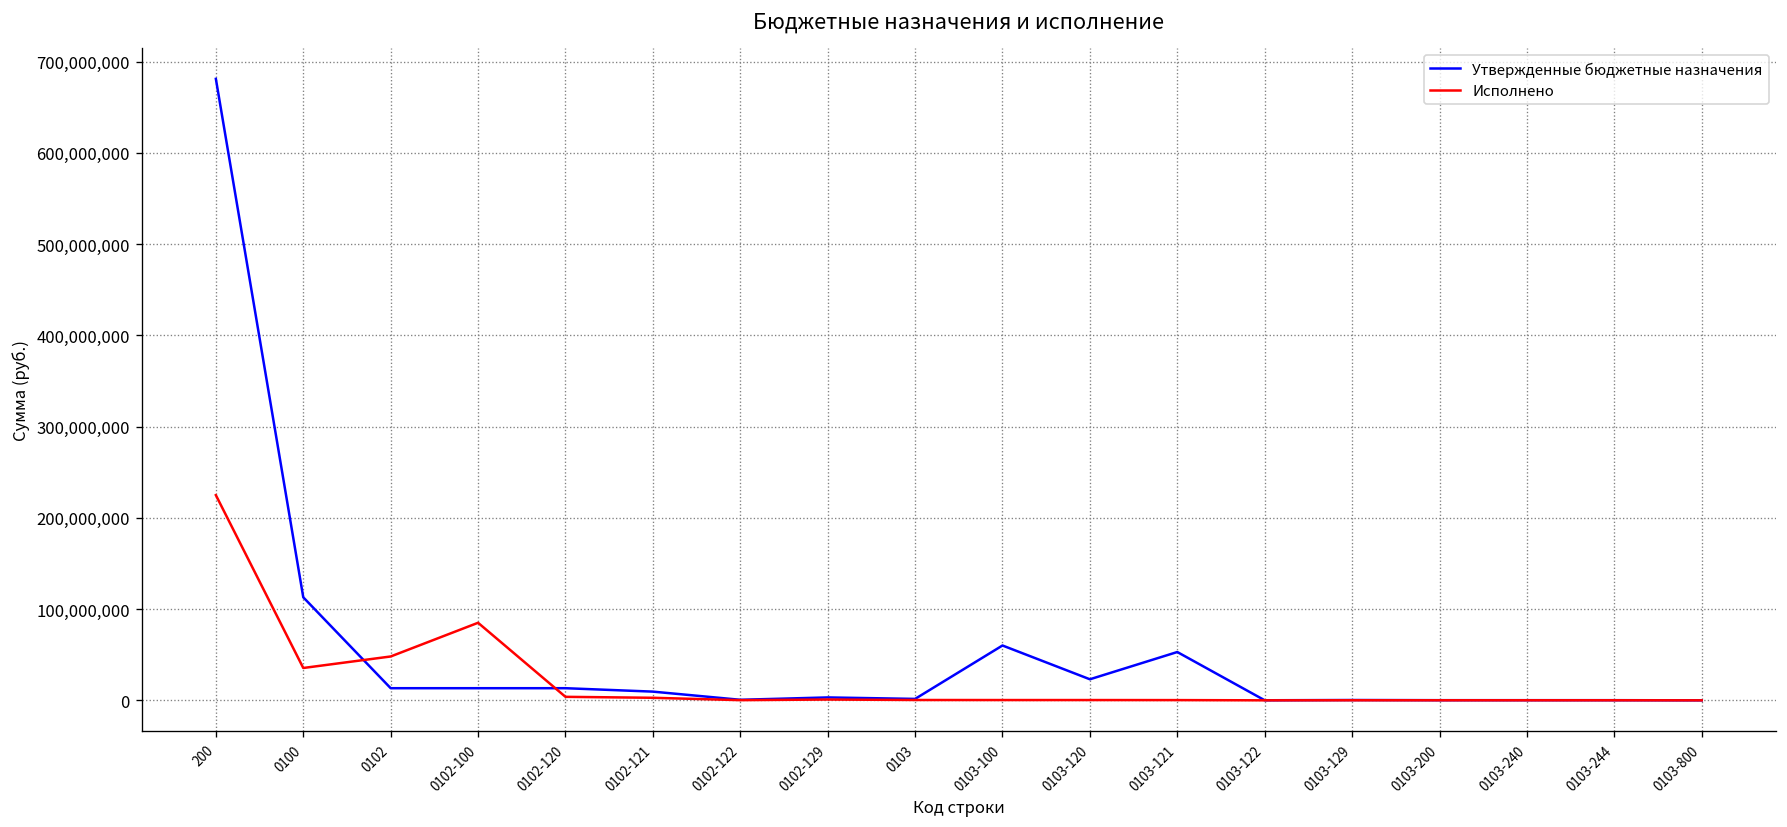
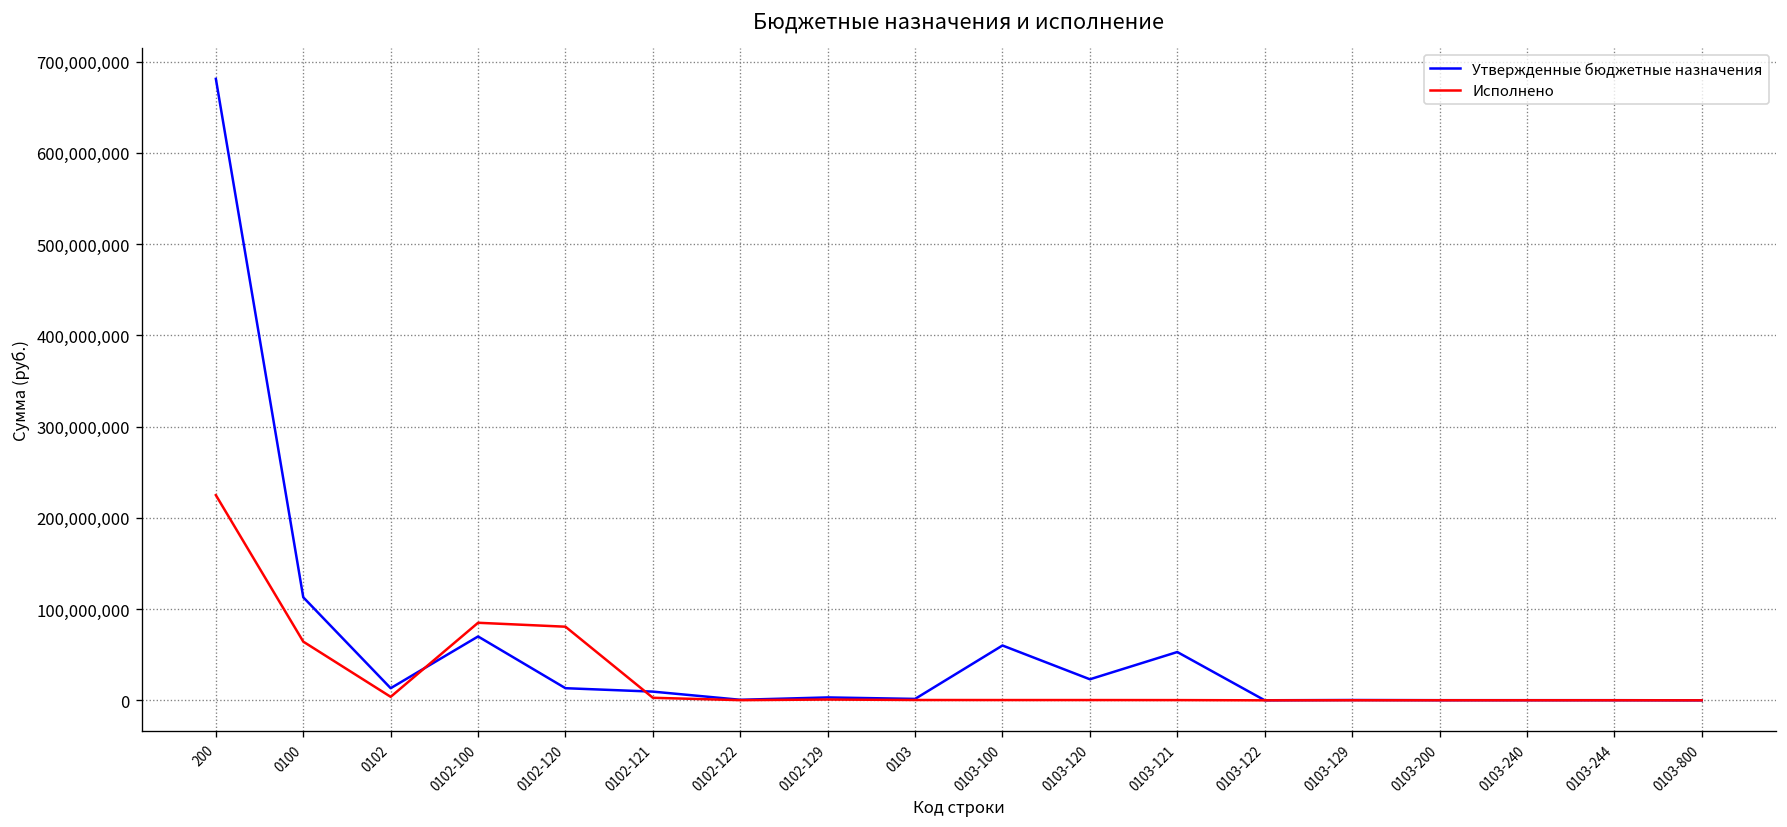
Исполнено, 0100: 40,000,000 -> 60,000,000
Исполнено, 0102: 50,000,000 -> 0
Утвержденные бюджетные назначения, 0102-100: 10,000,000 -> 70,000,000
Исполнено, 0102-120: 0 -> 80,000,000
